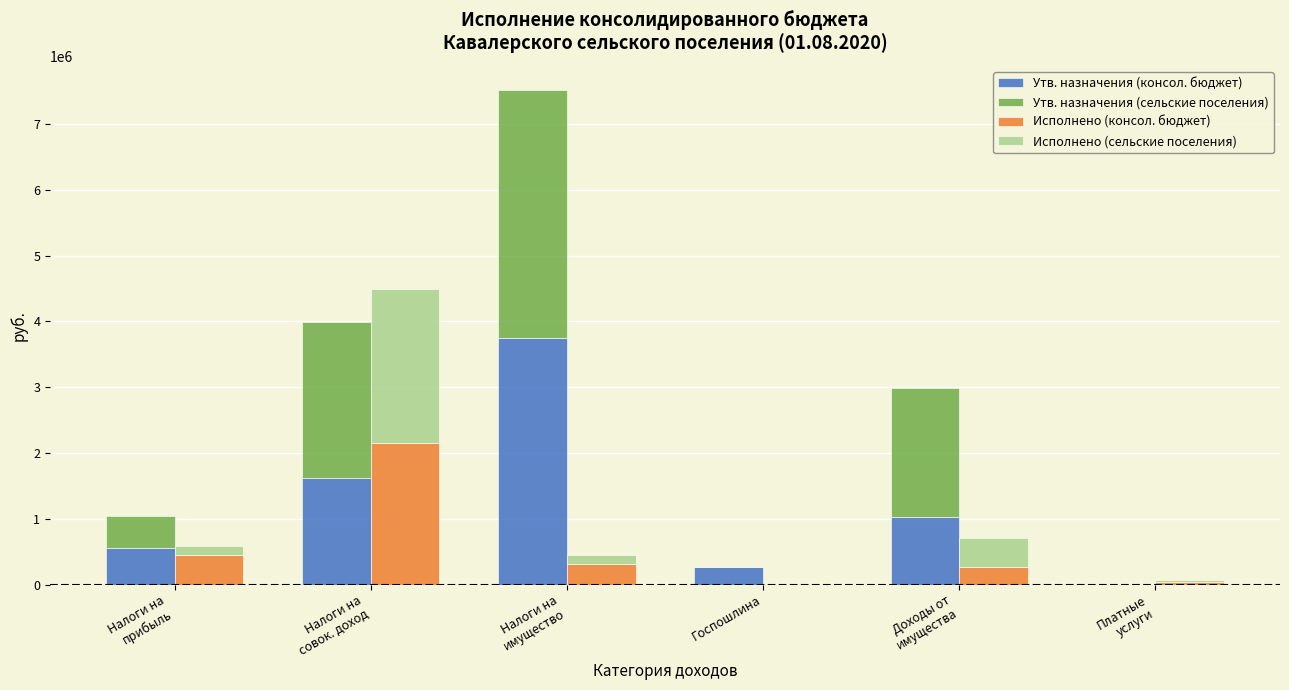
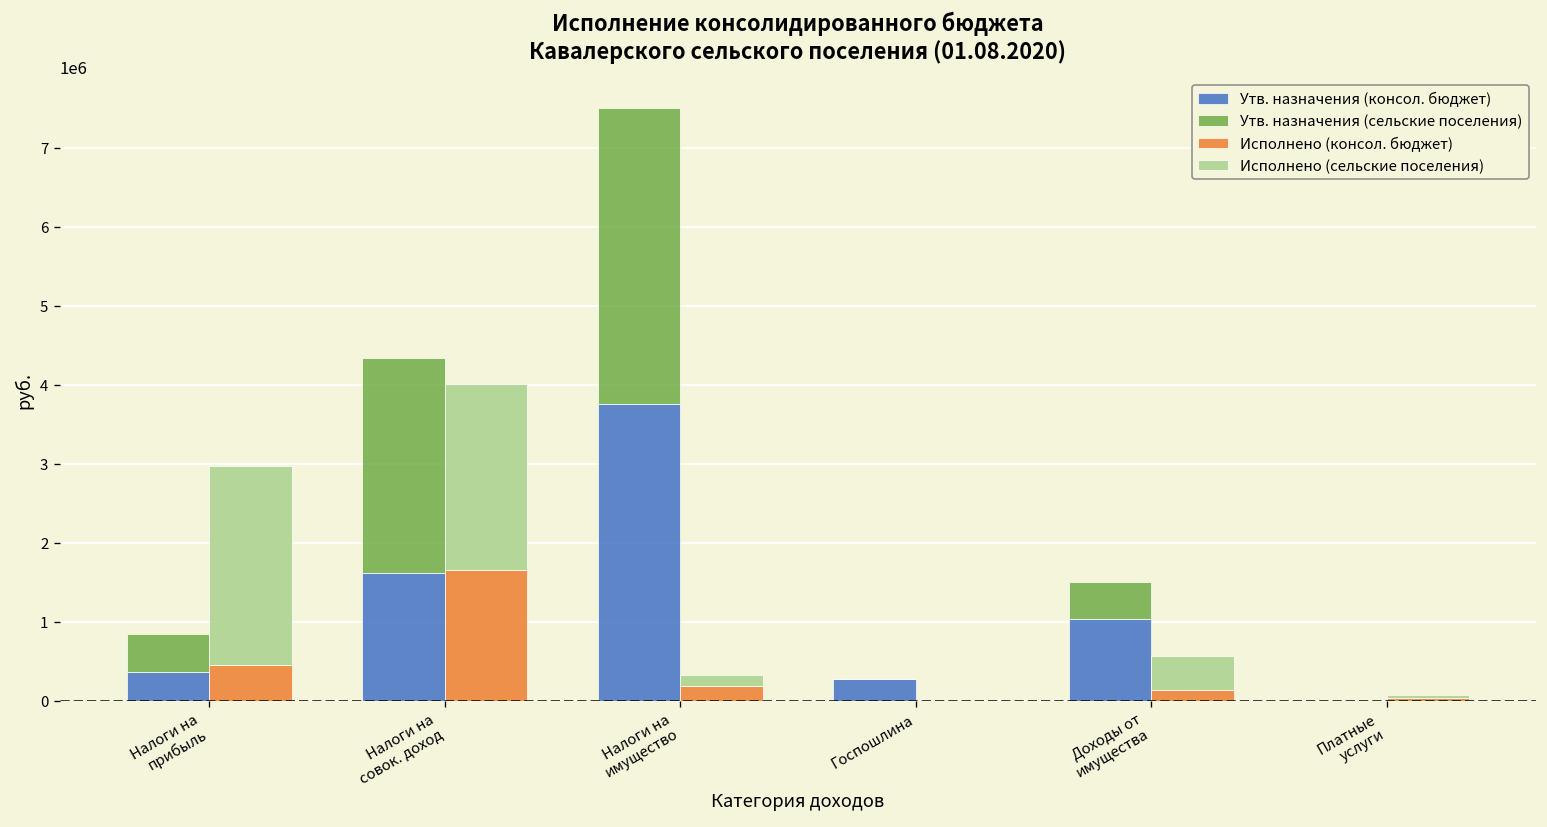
Утв. назначения (консол. бюджет), Налоги на прибыль: 500000 -> 400000
Исполнено (сельские поселения), Налоги на прибыль: 100000 -> 2500000
Утв. назначения (сельские поселения), Налоги на совок. доход: 2400000 -> 2700000
Исполнено (консол. бюджет), Налоги на совок. доход: 2100000 -> 1700000
Исполнено (консол. бюджет), Налоги на имущество: 300000 -> 200000
Утв. назначения (сельские поселения), Доходы от имущества: 2000000 -> 500000
Исполнено (консол. бюджет), Доходы от имущества: 300000 -> 100000
